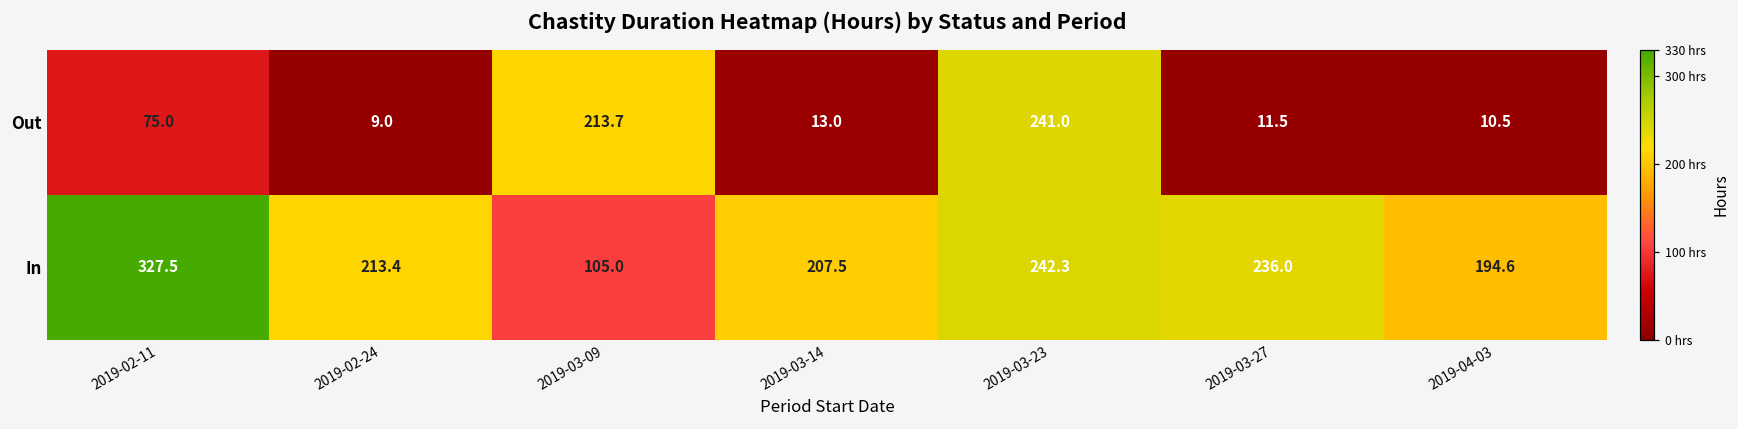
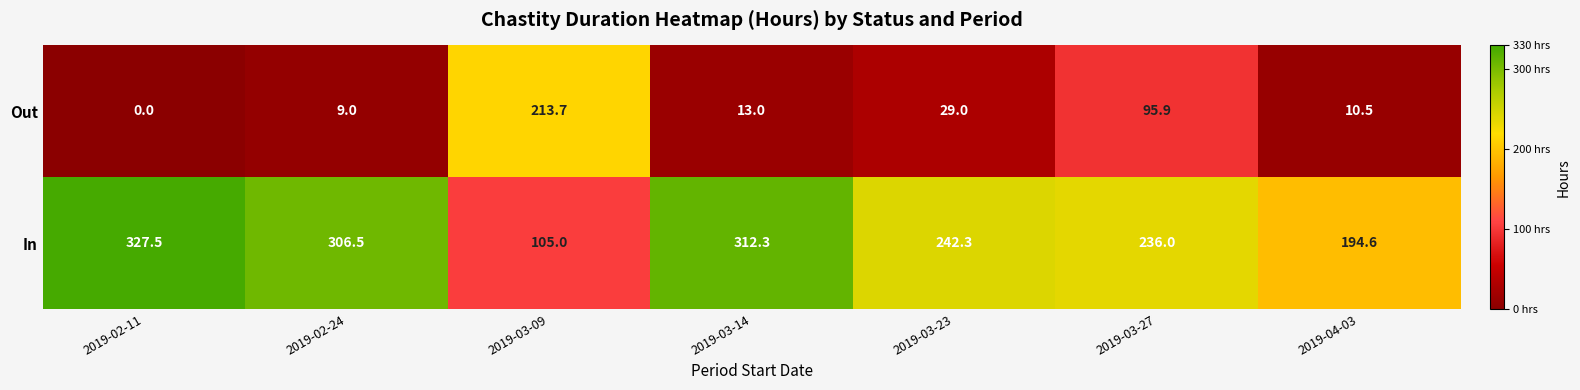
Out, 2019-02-11: 75.0 -> 0.0
Out, 2019-03-23: 241.0 -> 29.0
Out, 2019-03-27: 11.5 -> 95.9
In, 2019-02-24: 213.4 -> 306.5
In, 2019-03-14: 207.5 -> 312.3
